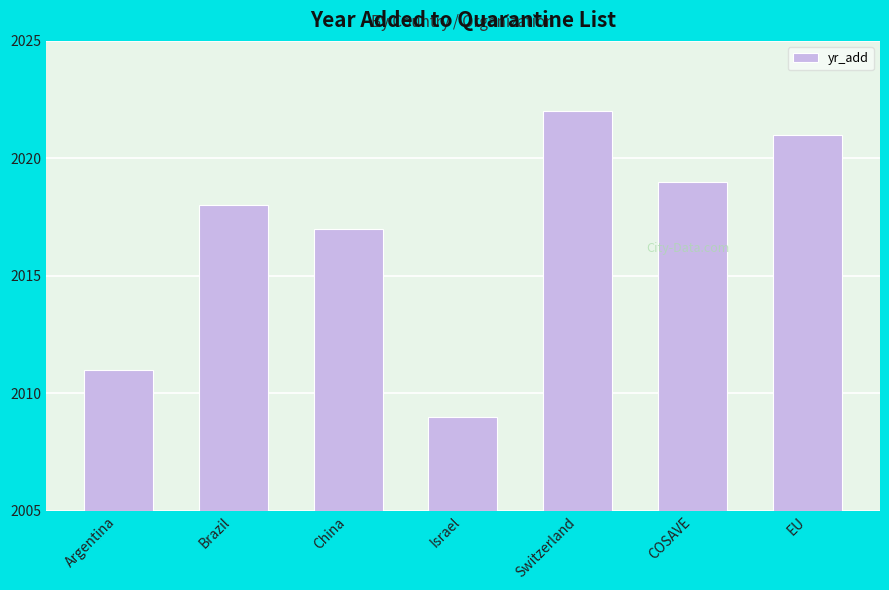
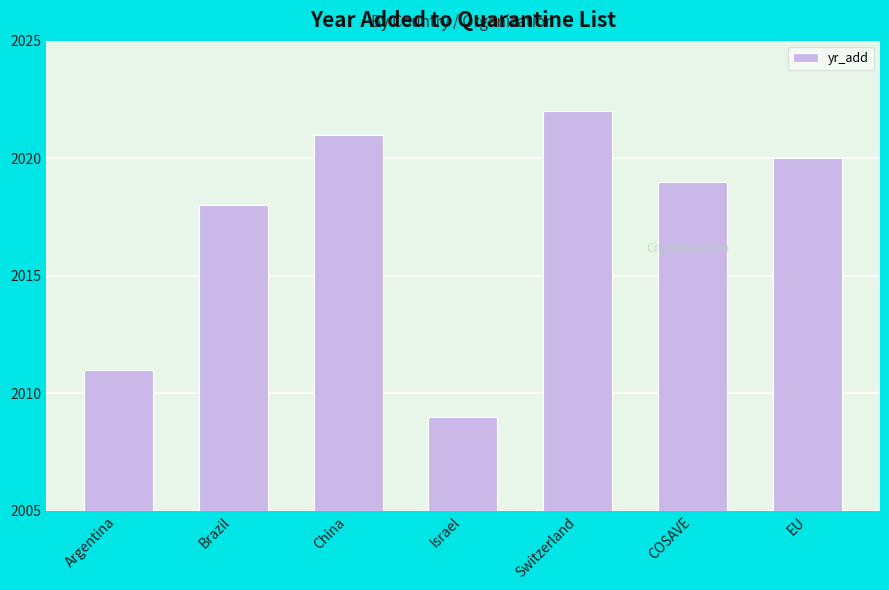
China: 2017 -> 2021
EU: 2021 -> 2020
